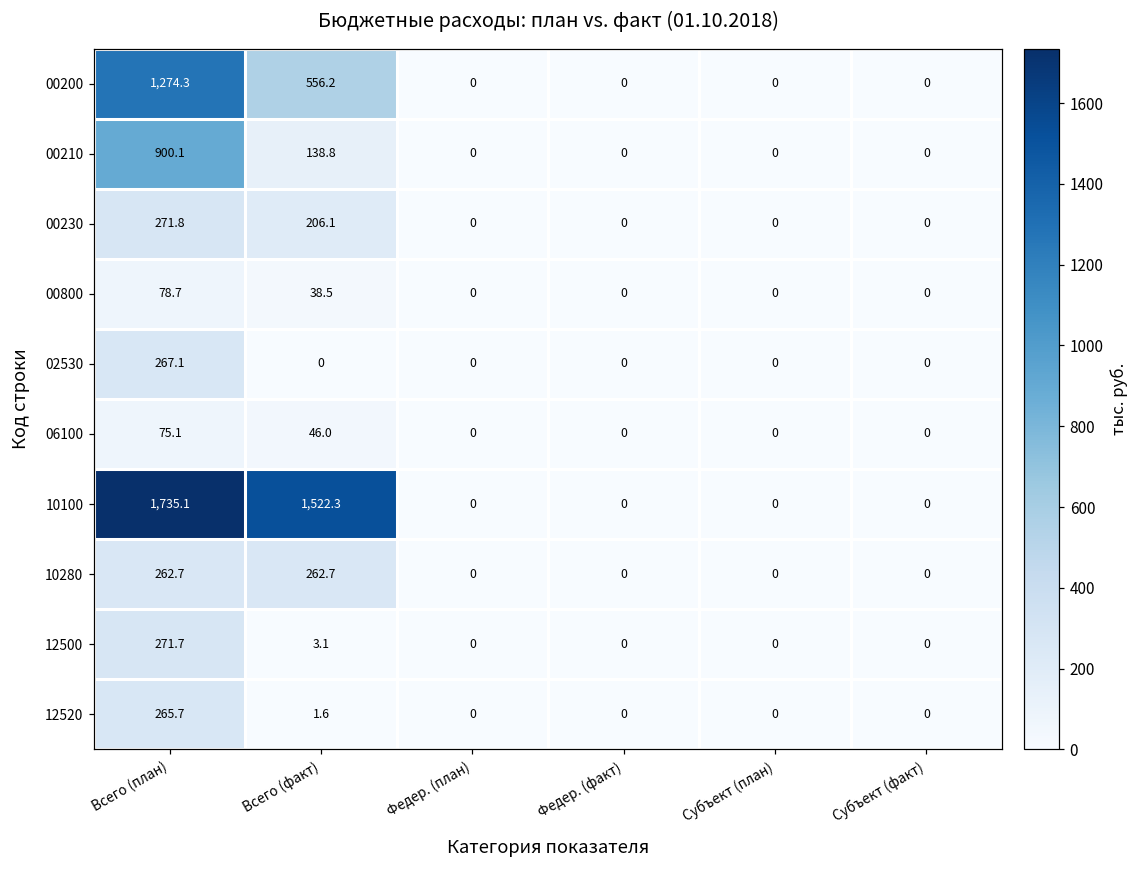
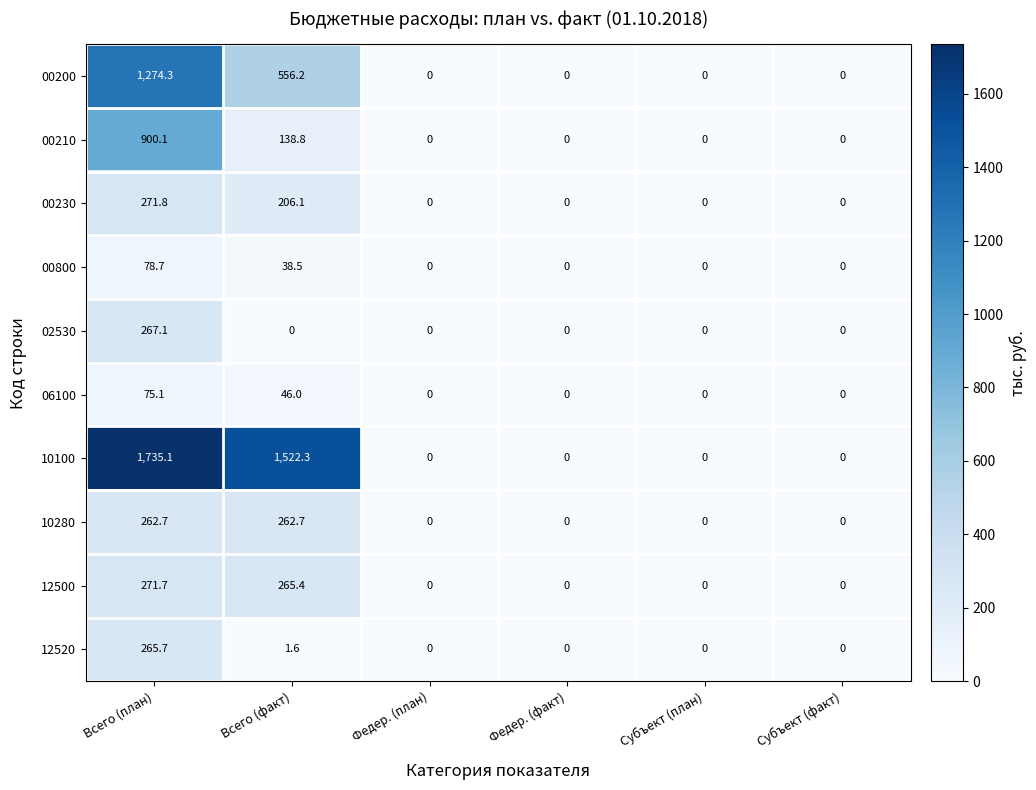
12500, Всего (факт): 3.1 -> 265.4
